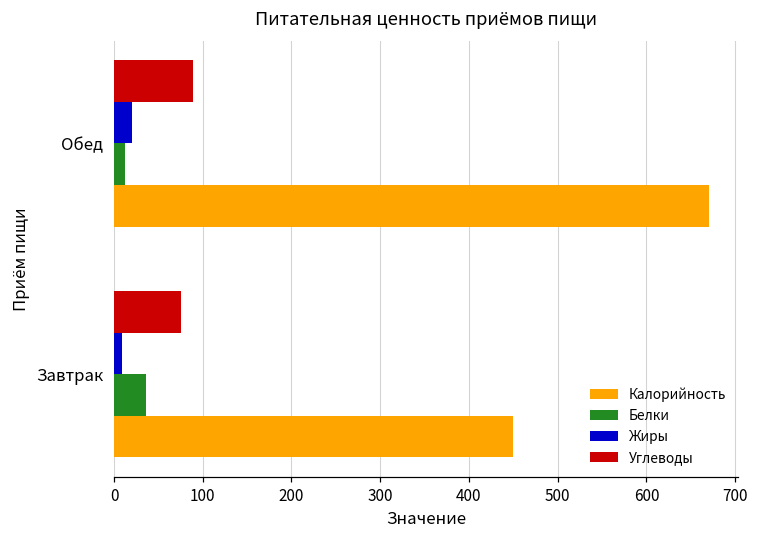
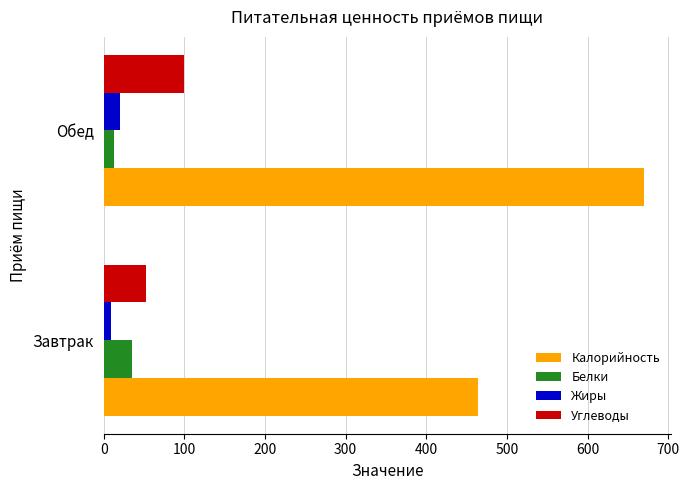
Углеводы, Обед: 90 -> 100
Углеводы, Завтрак: 80 -> 50
Калорийность, Завтрак: 450 -> 460
